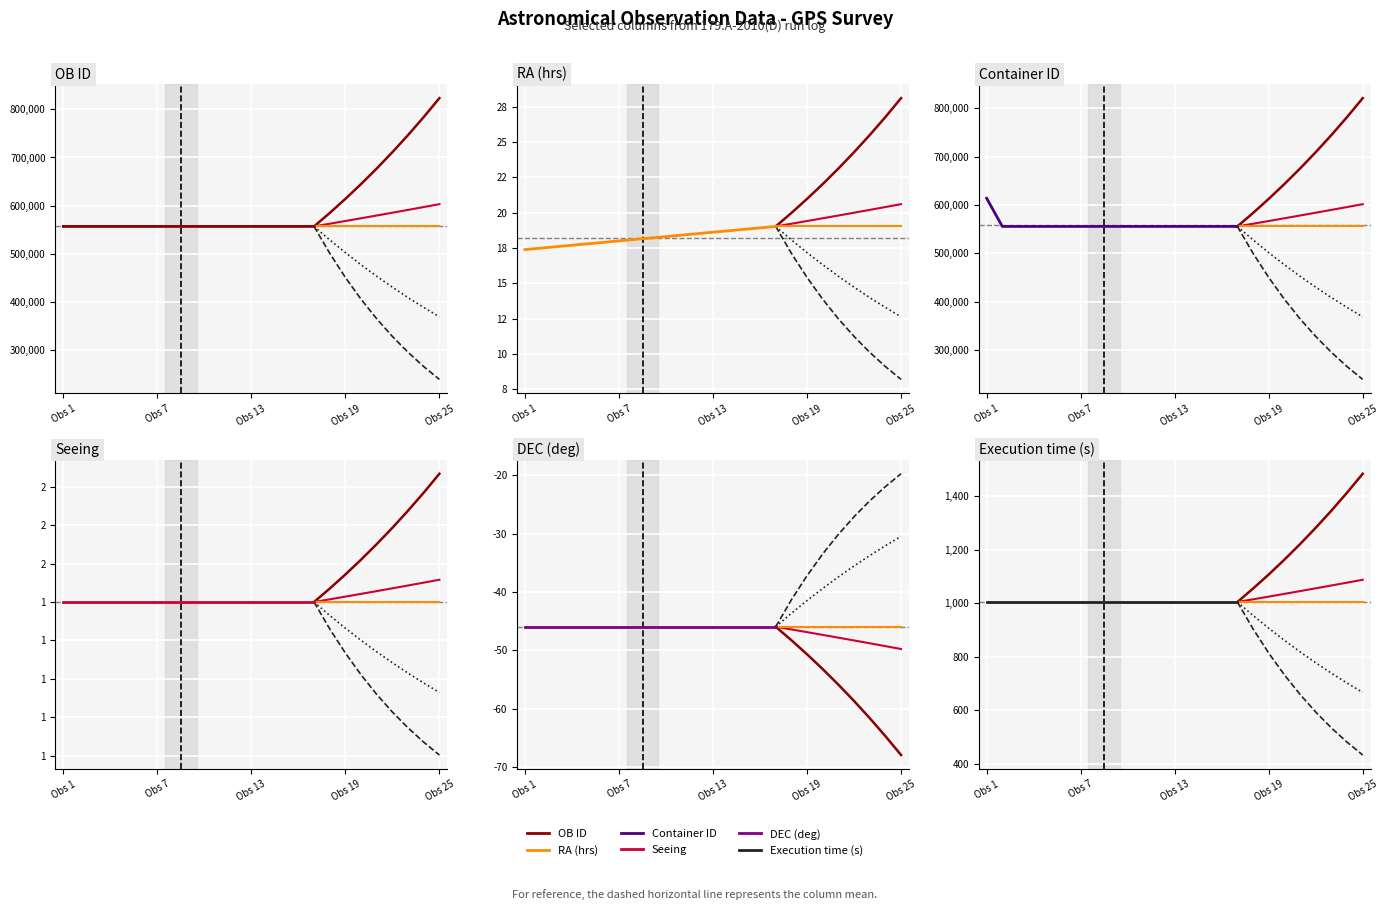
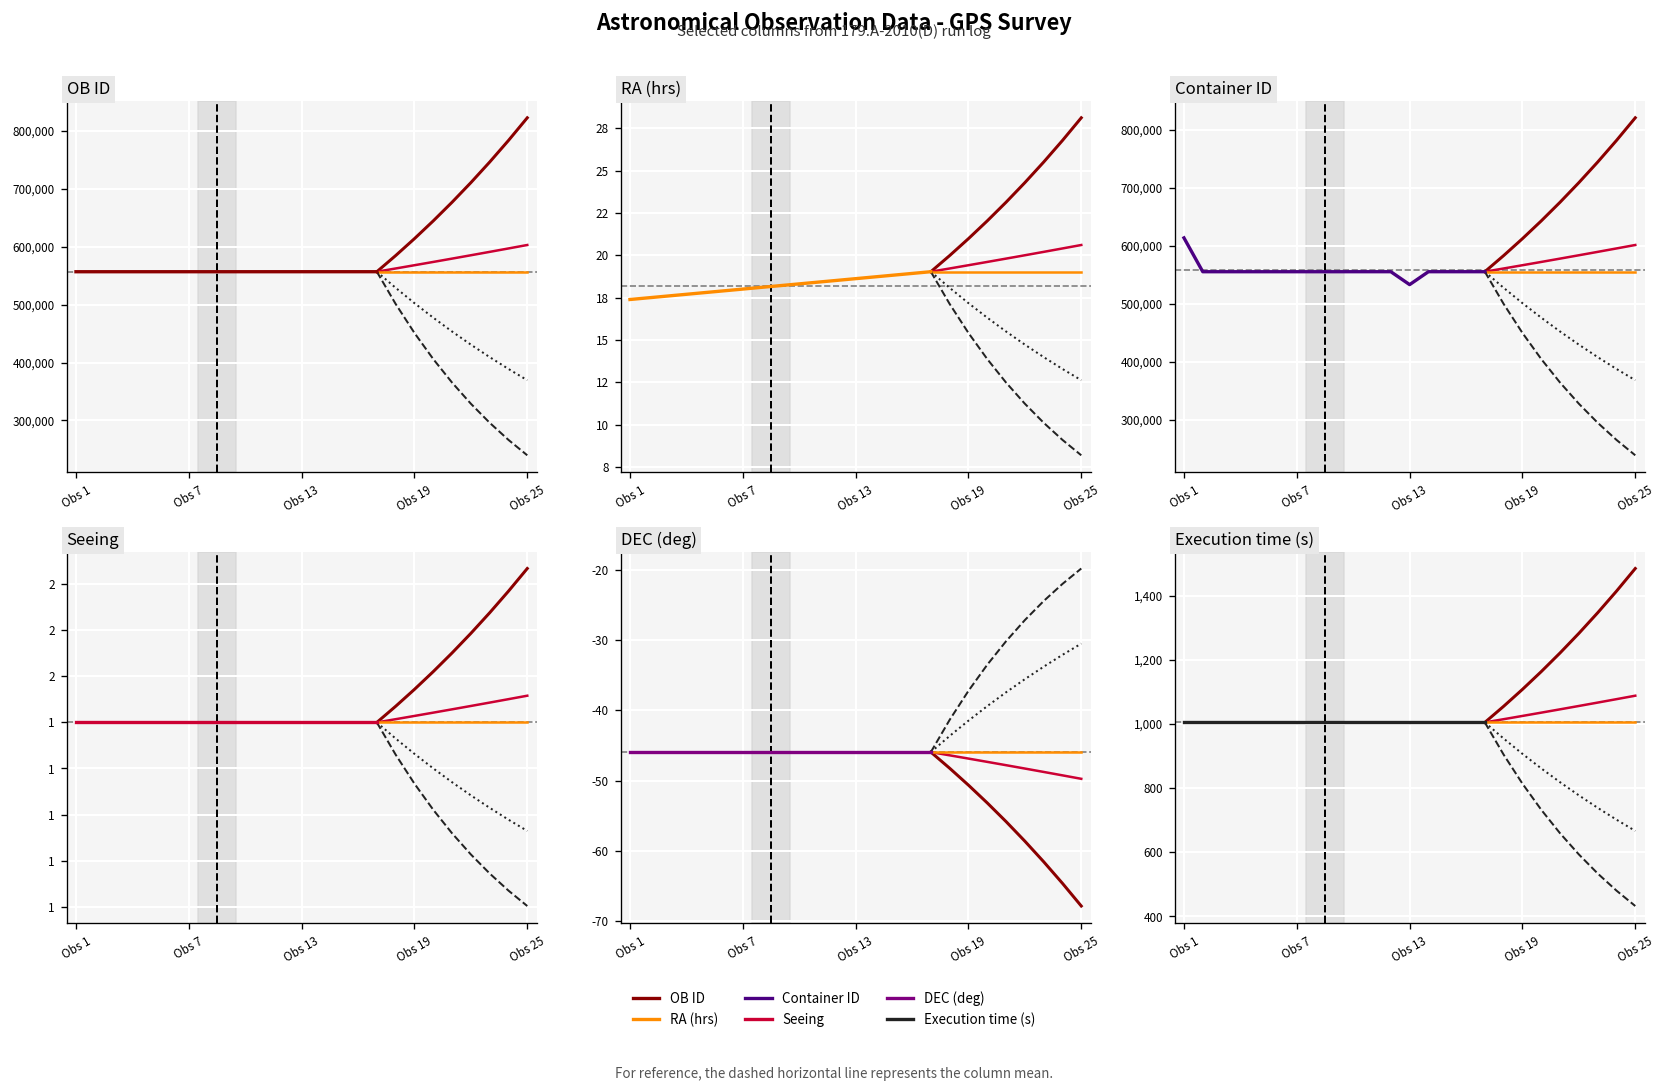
Container ID, Container ID, Obs 13: 560,000 -> 530,000
